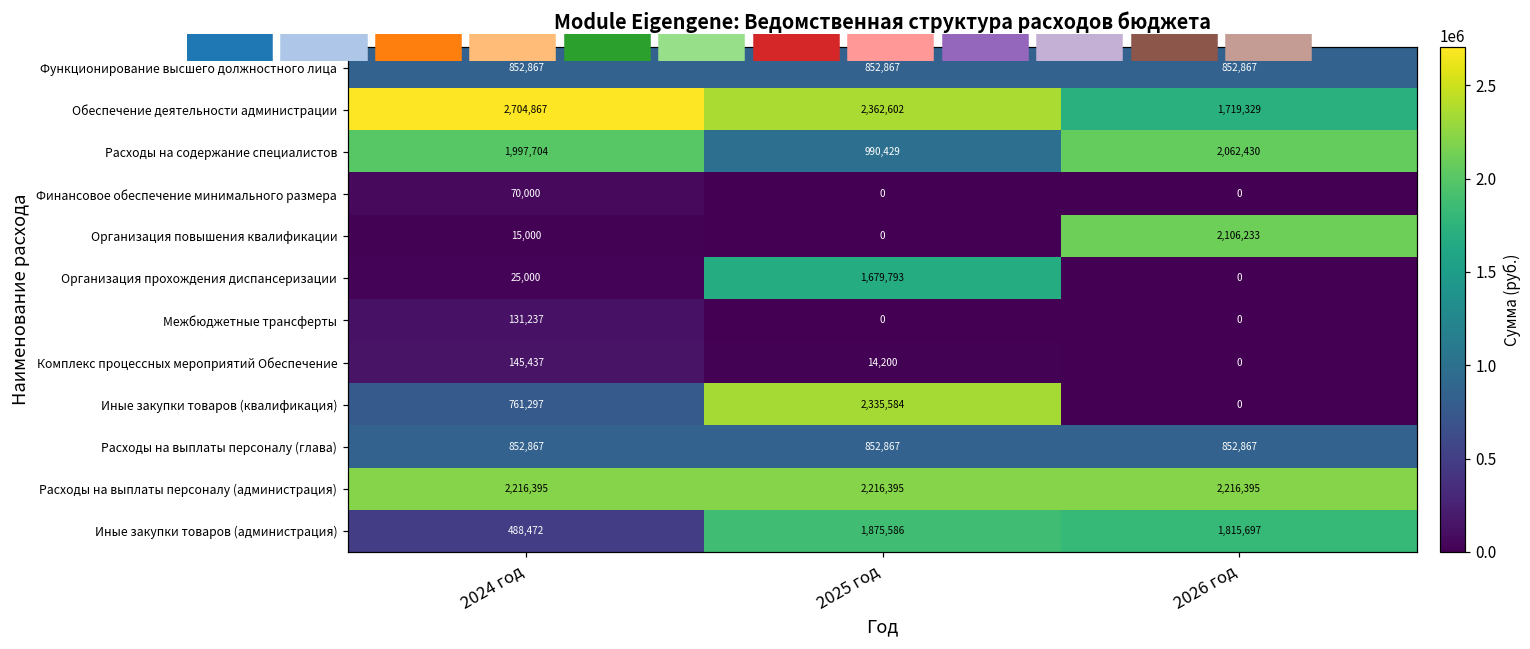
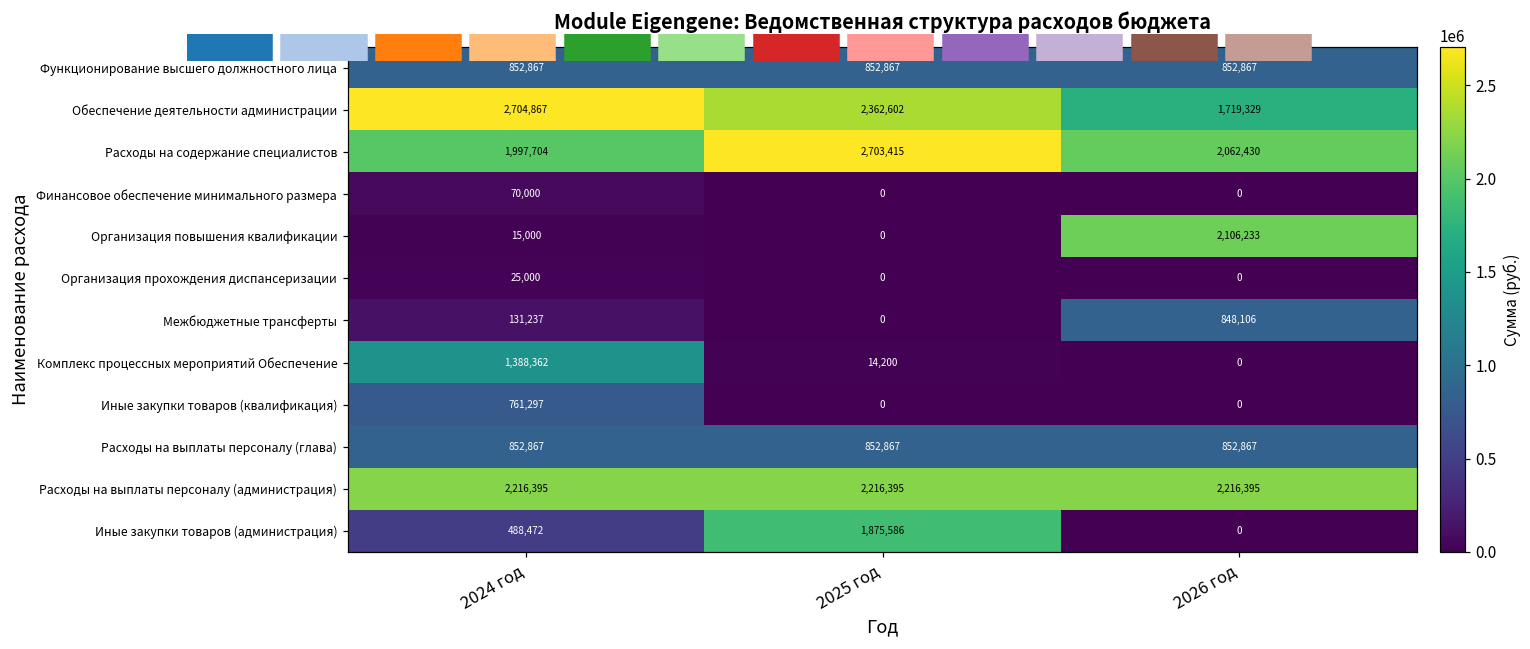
Расходы на содержание специалистов, 2025 год: 990,429 -> 2,703,415
Организация прохождения диспансеризации, 2025 год: 1,679,793 -> 0
Межбюджетные трансферты, 2026 год: 0 -> 848,106
Комплекс процессных мероприятий Обеспечение, 2024 год: 145,437 -> 1,388,362
Иные закупки товаров (квалификация), 2025 год: 2,335,584 -> 0
Иные закупки товаров (администрация), 2026 год: 1,815,697 -> 0
